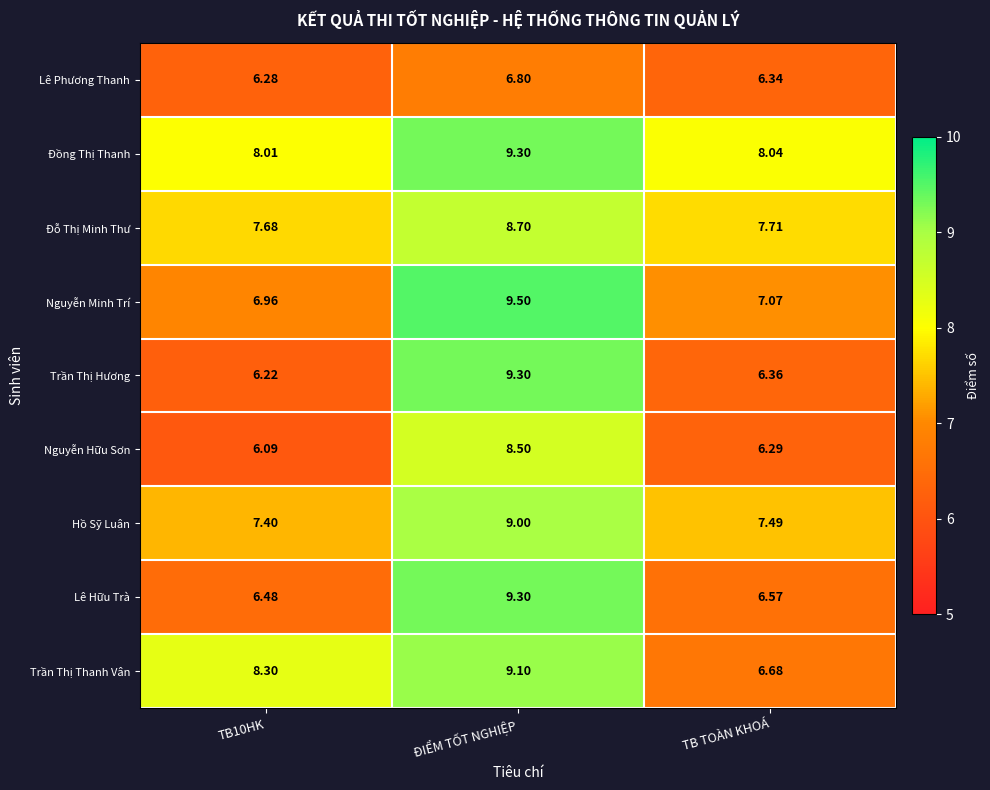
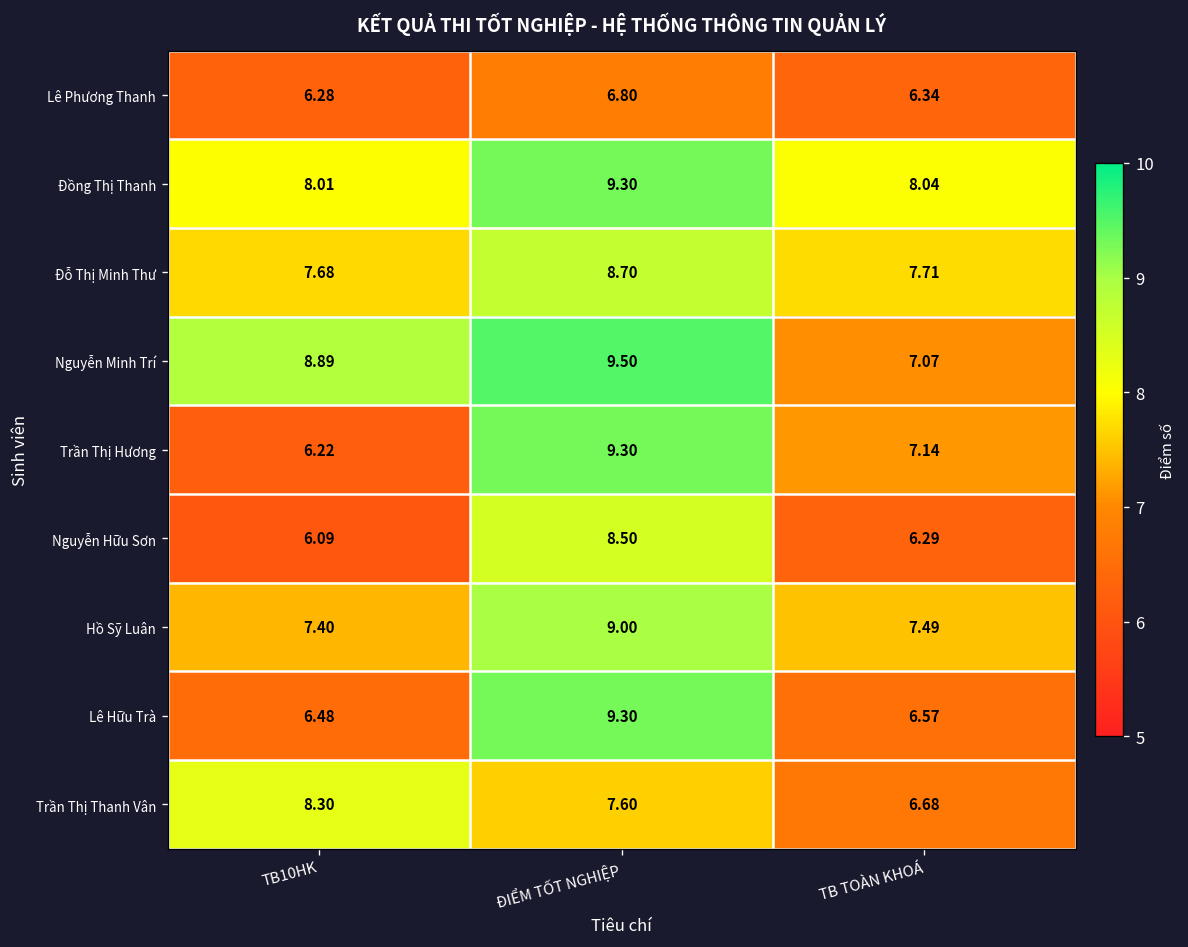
Nguyễn Minh Trí, TB10HK: 6.96 -> 8.89
Trần Thị Hương, TB TOÀN KHOÁ: 6.36 -> 7.14
Trần Thị Thanh Vân, ĐIỂM TỐT NGHIỆP: 9.10 -> 7.60
